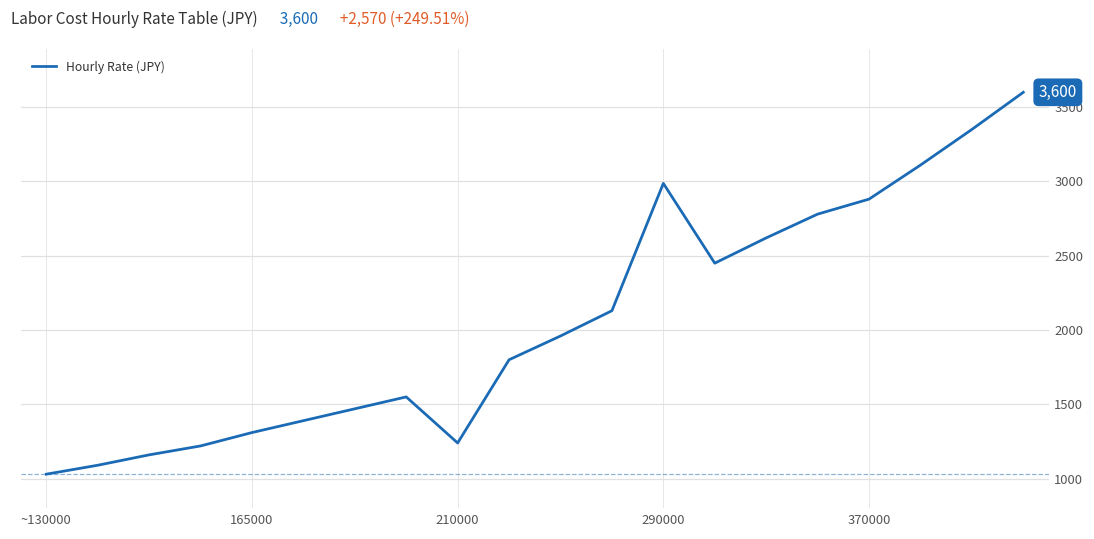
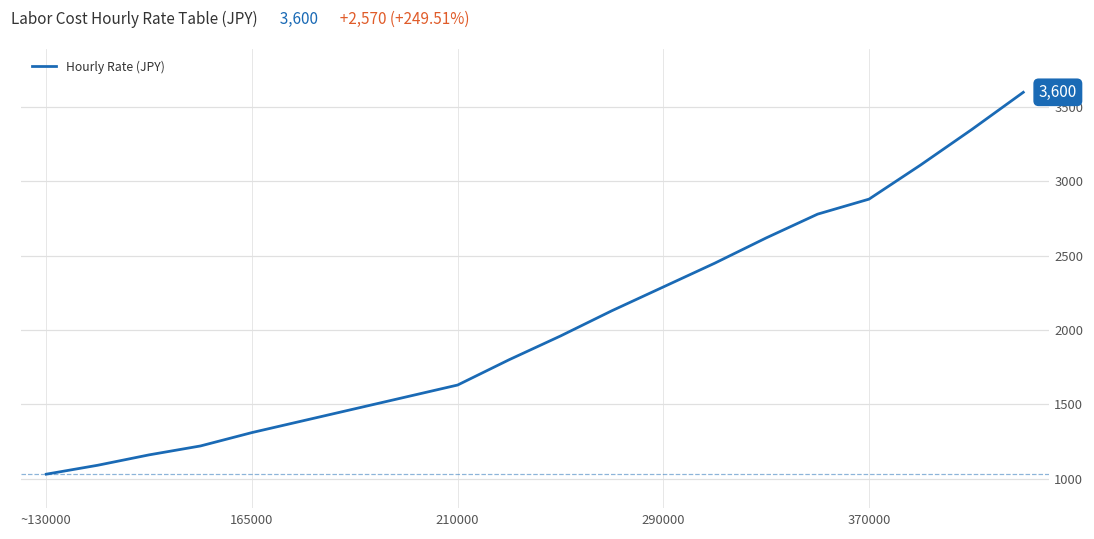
210000: 1240 -> 1630
290000: 2990 -> 2290
